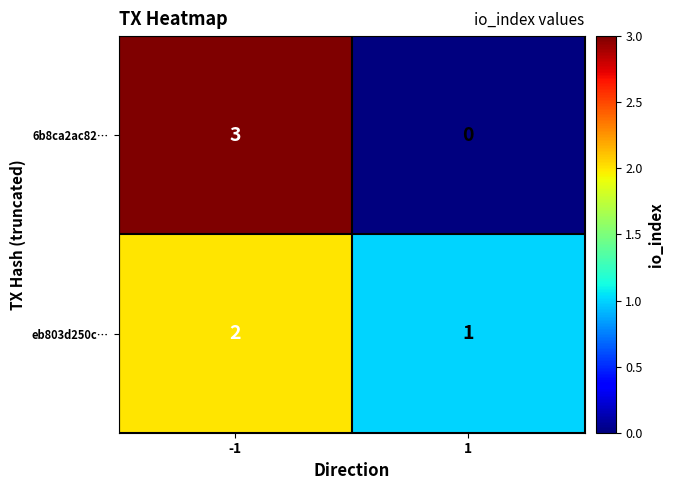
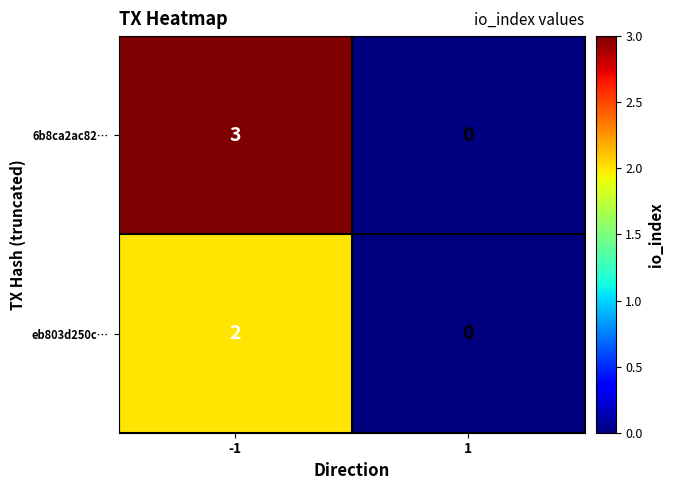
eb803d250c…, 1: 1 -> 0
